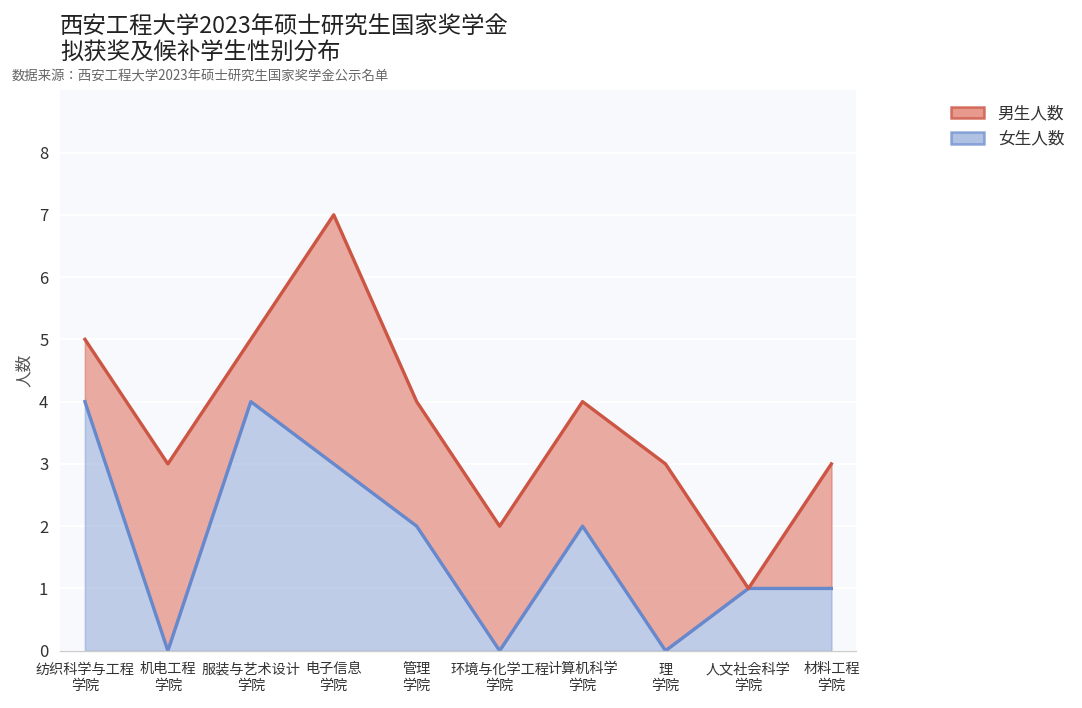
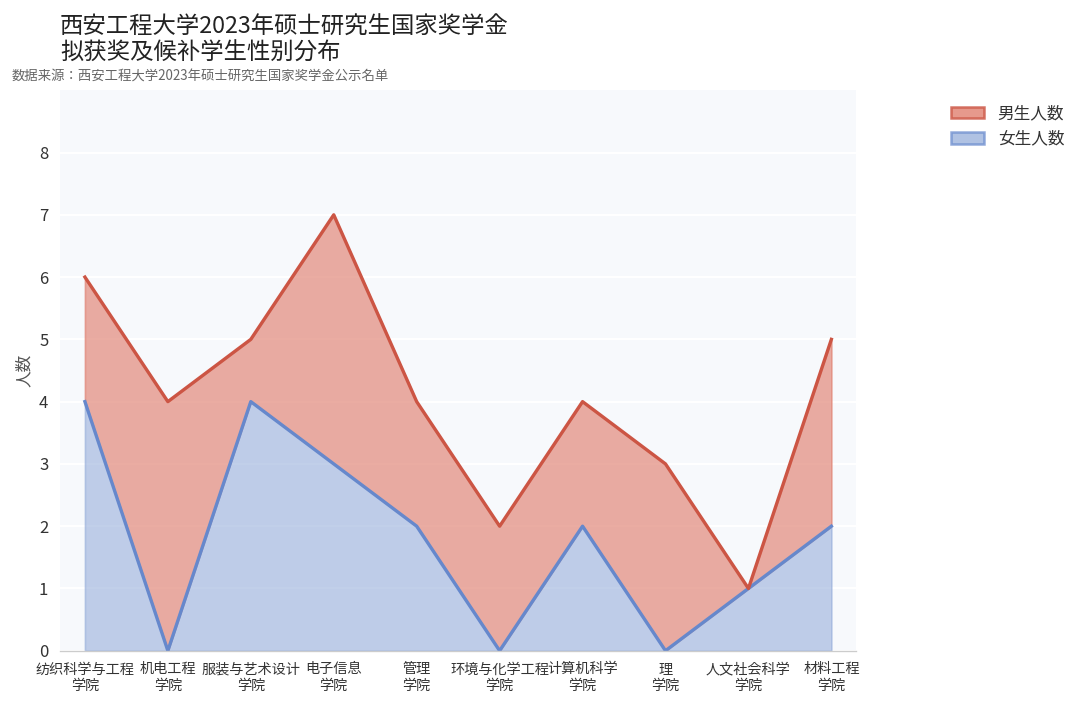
男生人数, 纺织科学与工程 学院: 1 -> 2
男生人数, 机电工程 学院: 3 -> 4
女生人数, 材料工程 学院: 1 -> 2
男生人数, 材料工程 学院: 2 -> 3
